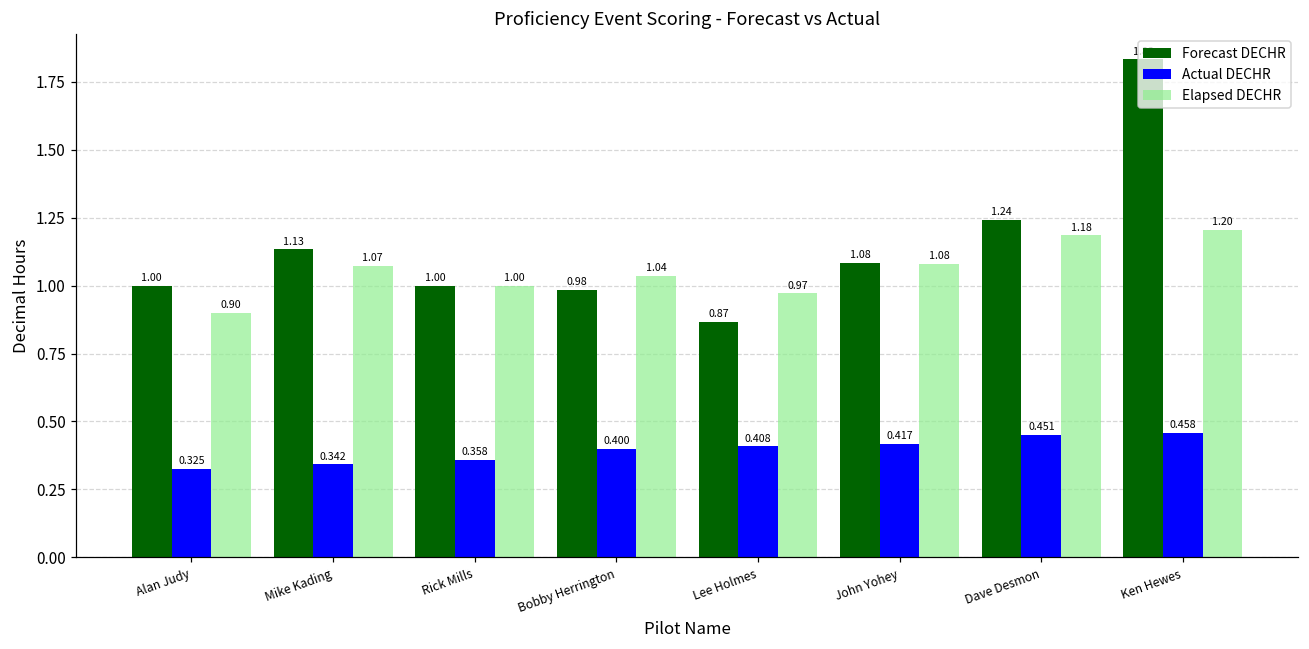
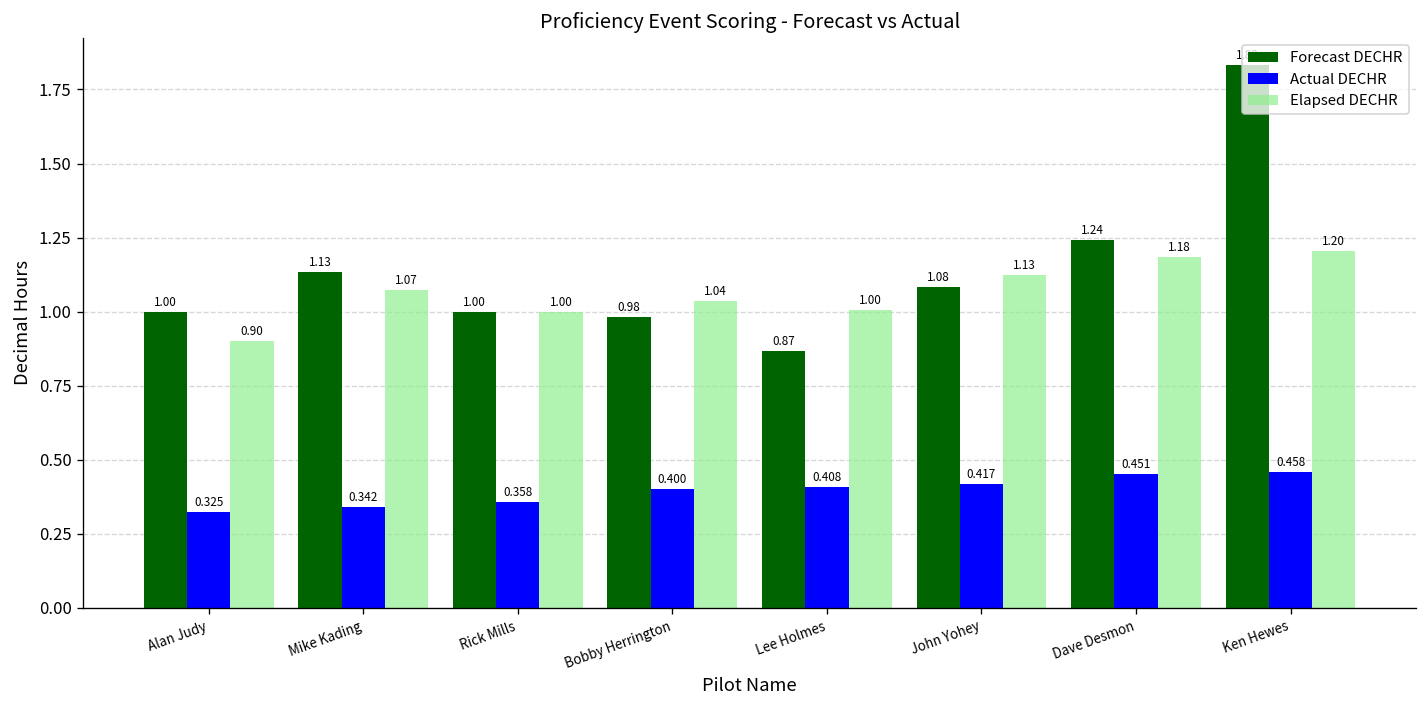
Elapsed DECHR, Lee Holmes: 0.97 -> 1.00
Elapsed DECHR, John Yohey: 1.08 -> 1.13
